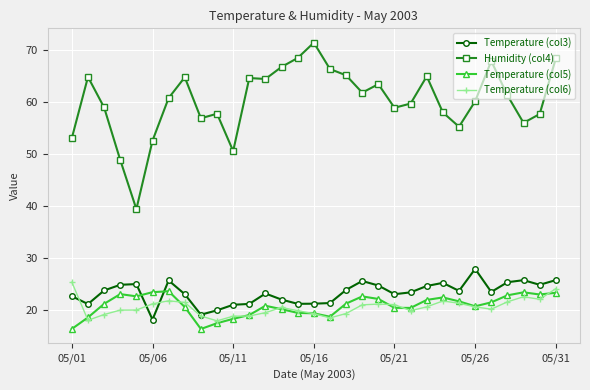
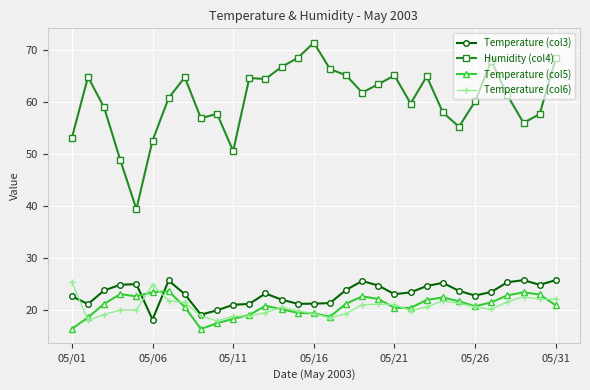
Temperature (col6), 05/06: 21 -> 25
Humidity (col4), 05/21: 59 -> 65
Temperature (col3), 05/26: 28 -> 23
Temperature (col5), 05/31: 23 -> 21
Temperature (col6), 05/31: 24 -> 22
